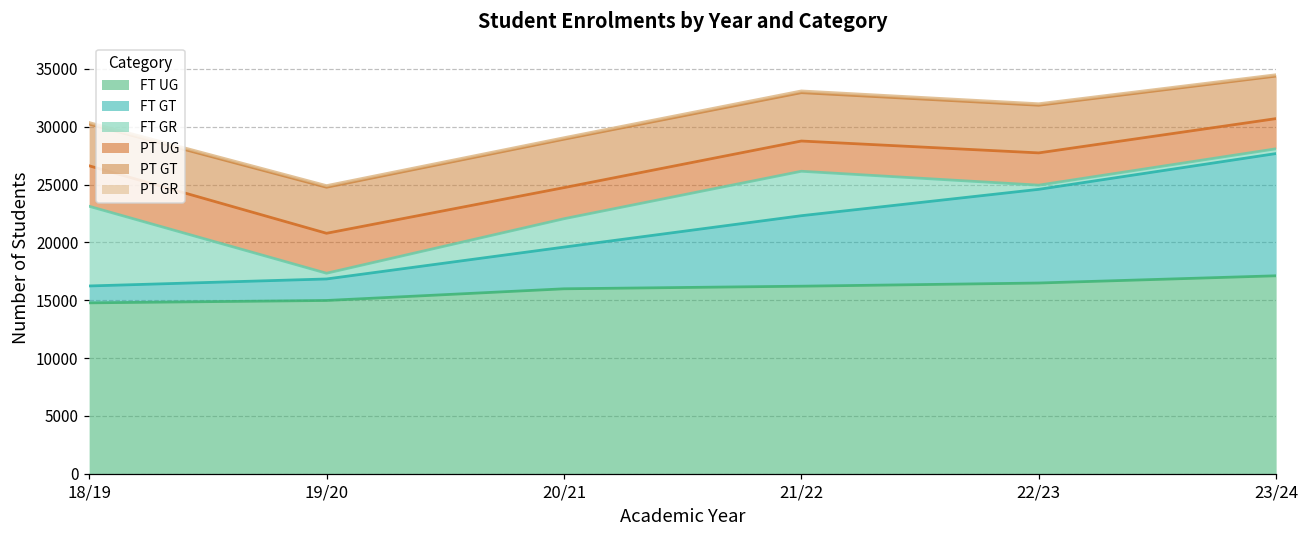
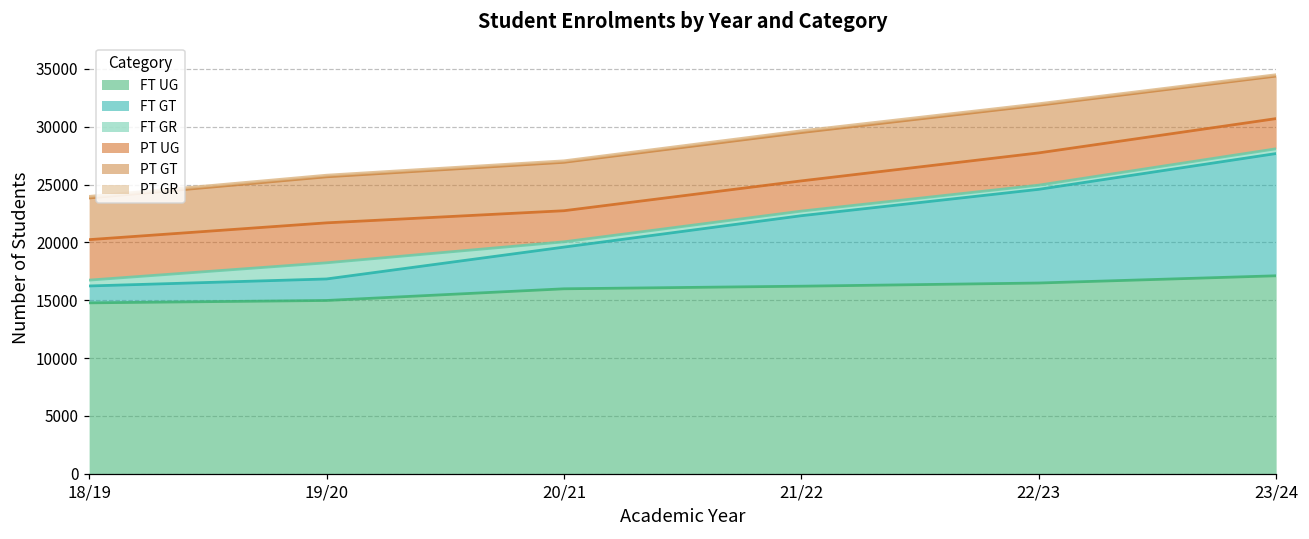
FT GR, 18/19: 6900 -> 500
FT GR, 19/20: 500 -> 1400
FT GR, 20/21: 2500 -> 500
FT GR, 21/22: 3800 -> 400
